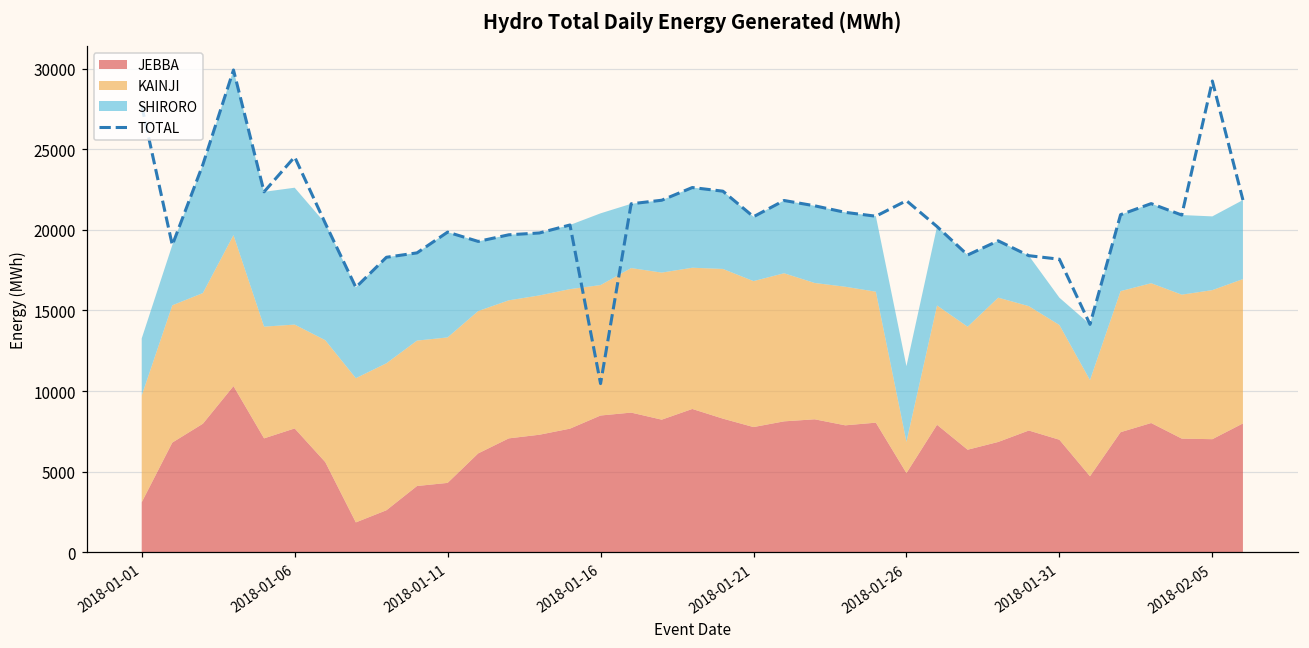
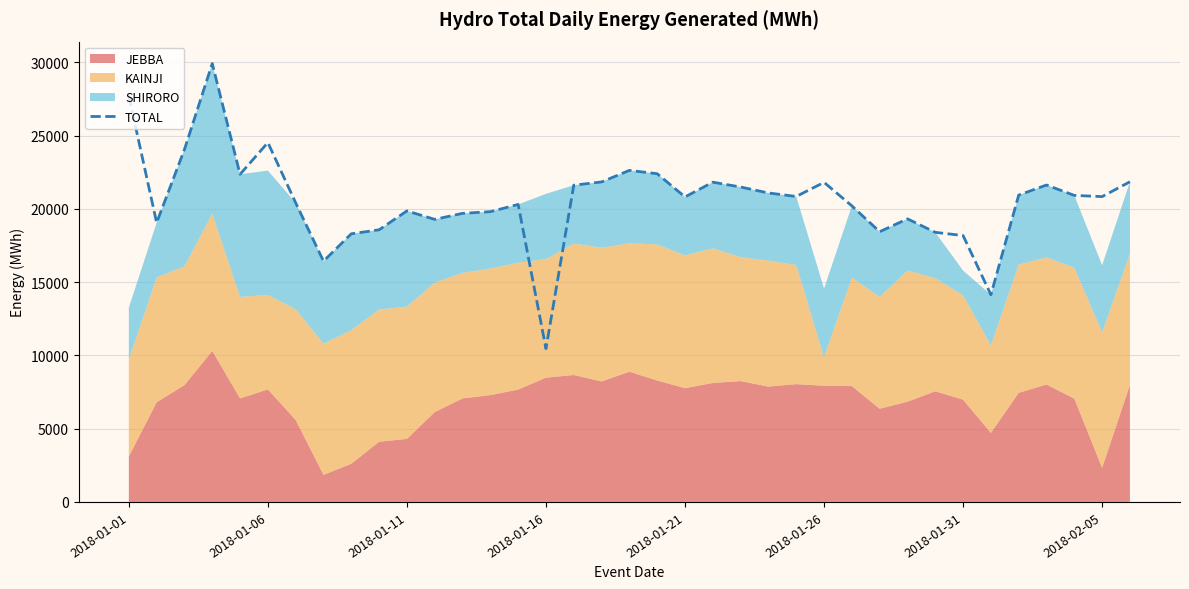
JEBBA, 2018-01-26: 4900 -> 7900
TOTAL, 2018-02-05: 29200 -> 20800
JEBBA, 2018-02-05: 7000 -> 2300
